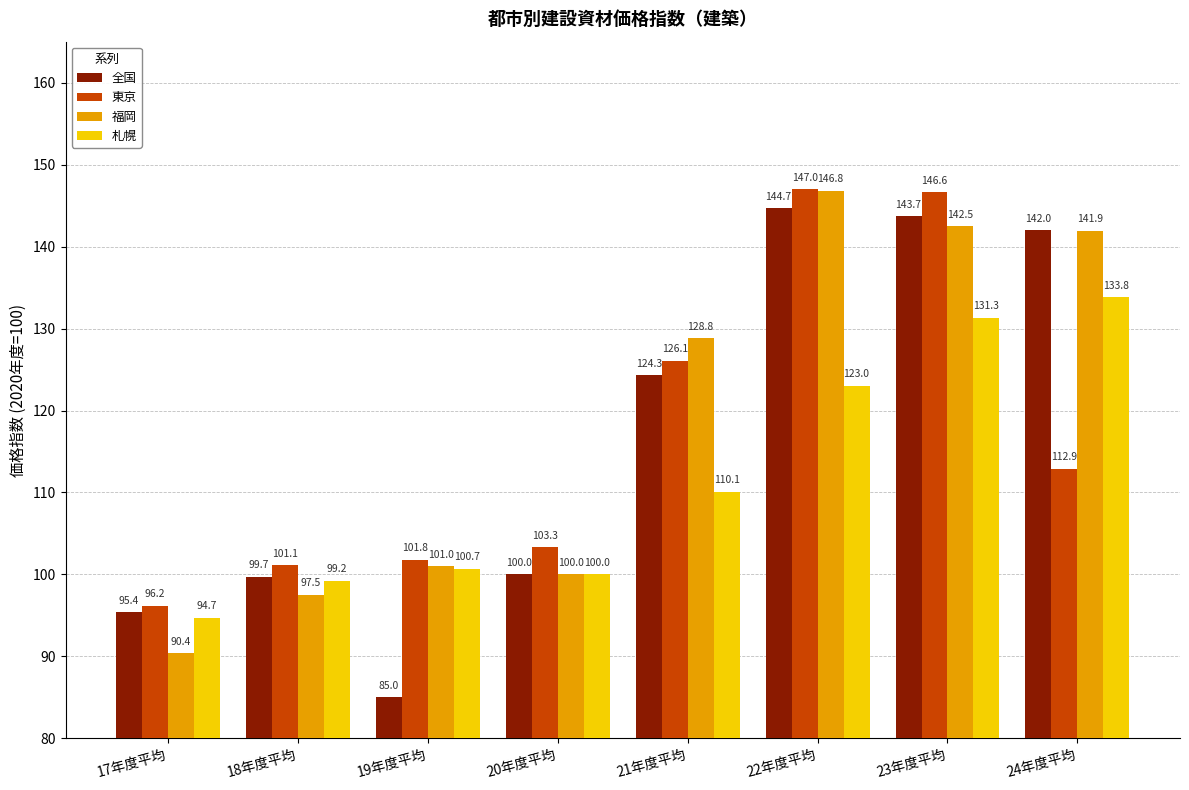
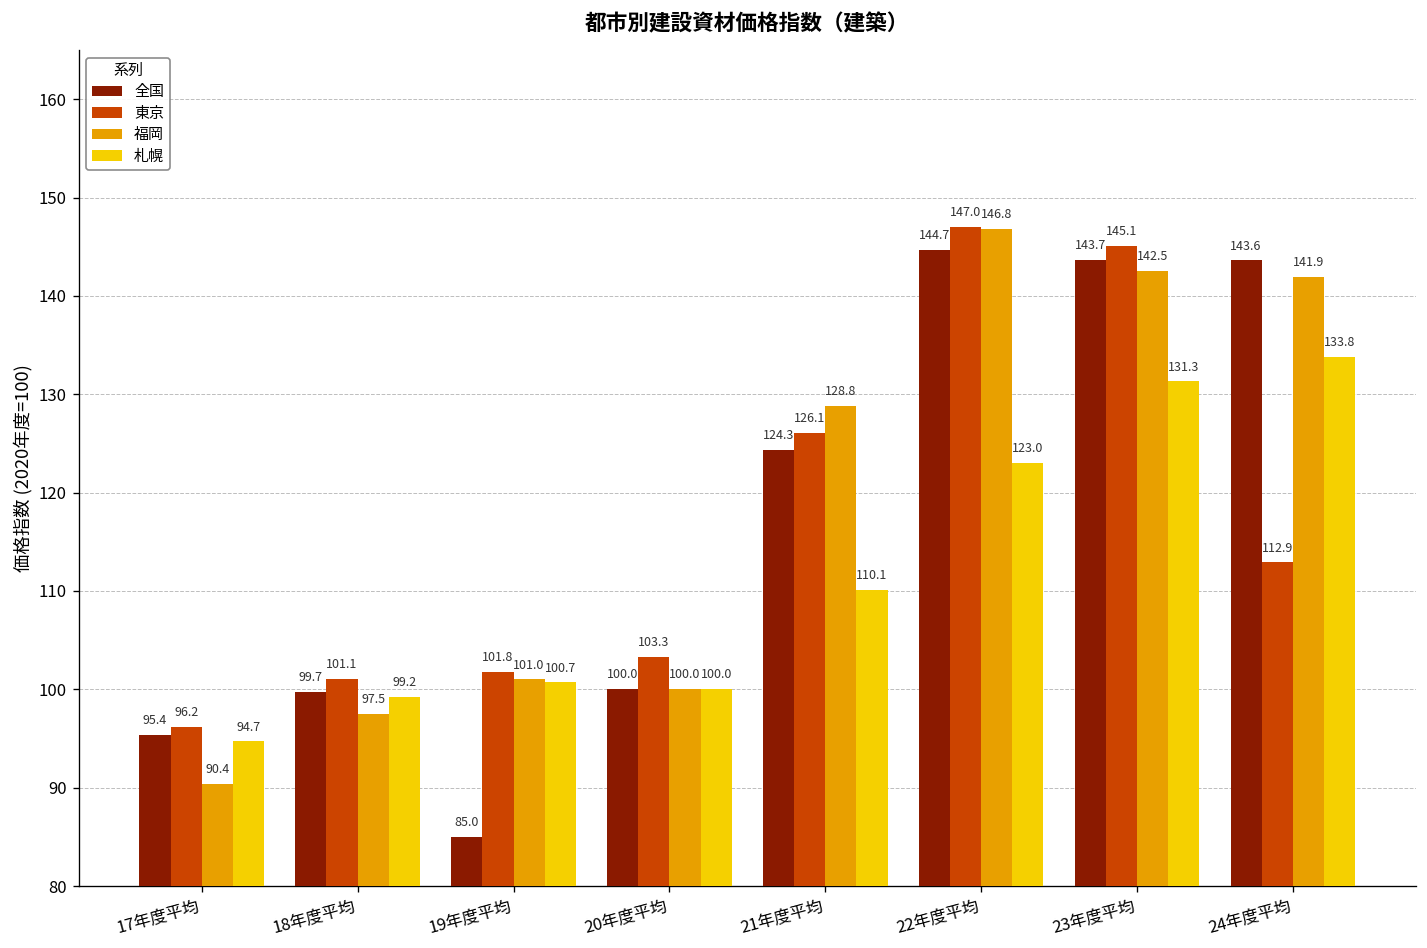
東京, 23年度平均: 146.6 -> 145.1
全国, 24年度平均: 142.0 -> 143.6
